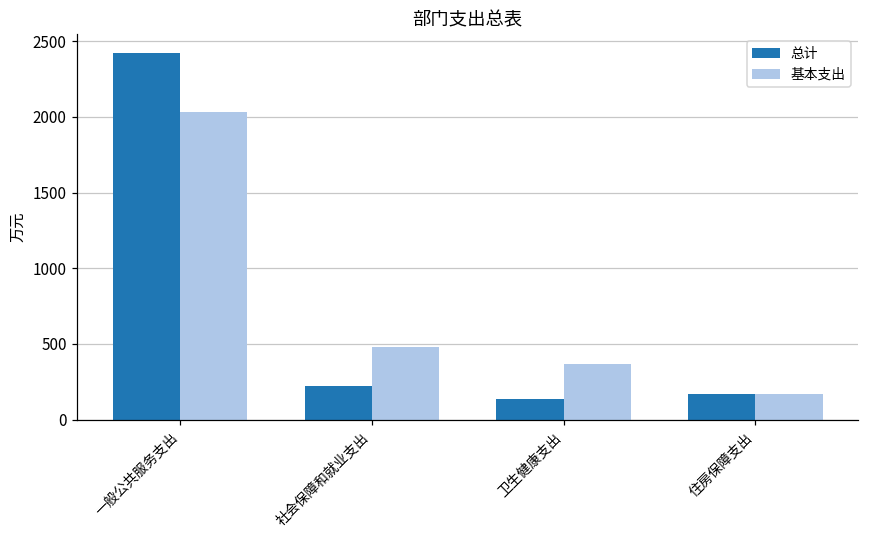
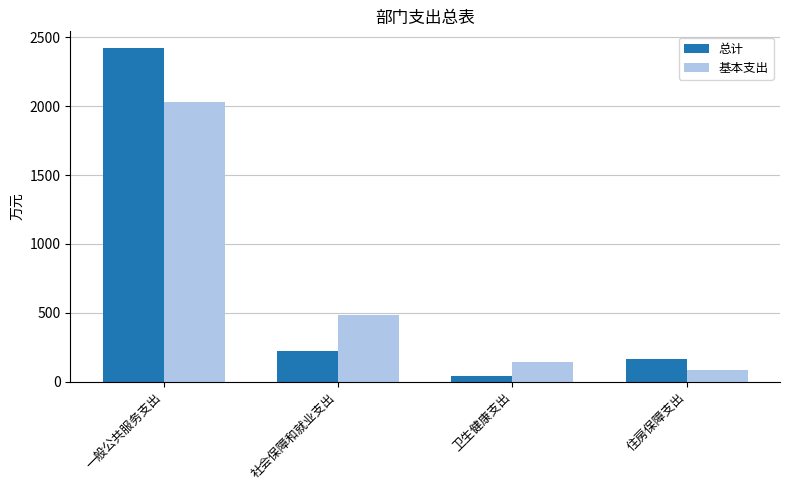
总计, 卫生健康支出: 140 -> 40
基本支出, 卫生健康支出: 370 -> 140
基本支出, 住房保障支出: 170 -> 80
